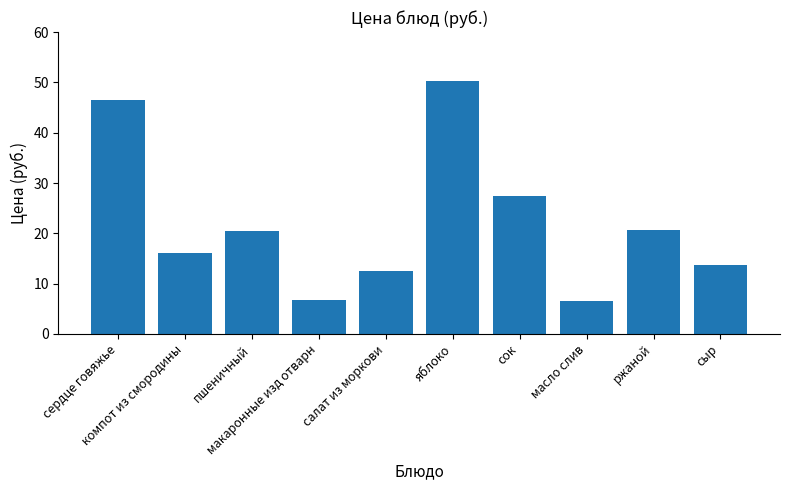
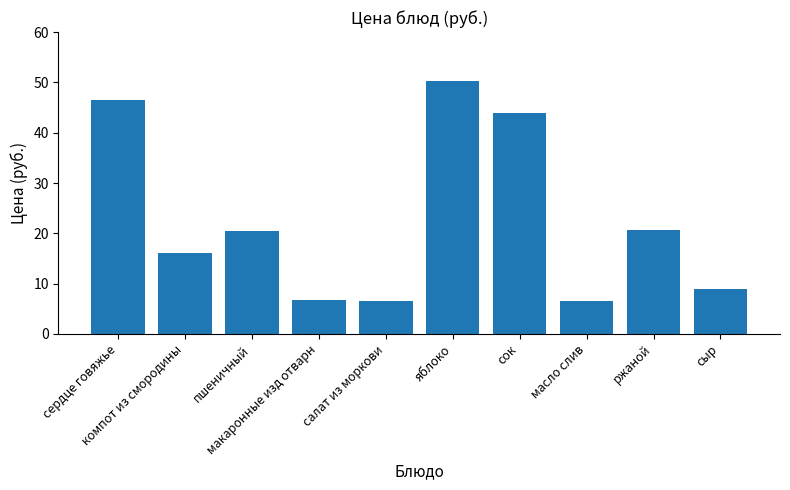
салат из моркови: 13 -> 7
сок: 27 -> 44
сыр: 14 -> 9
